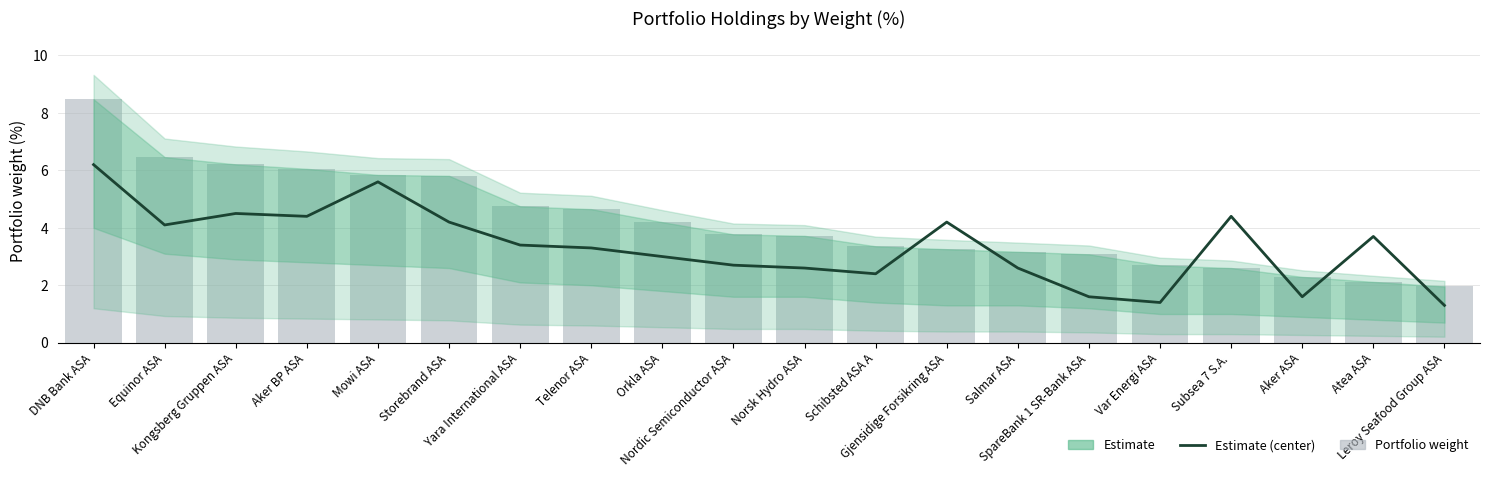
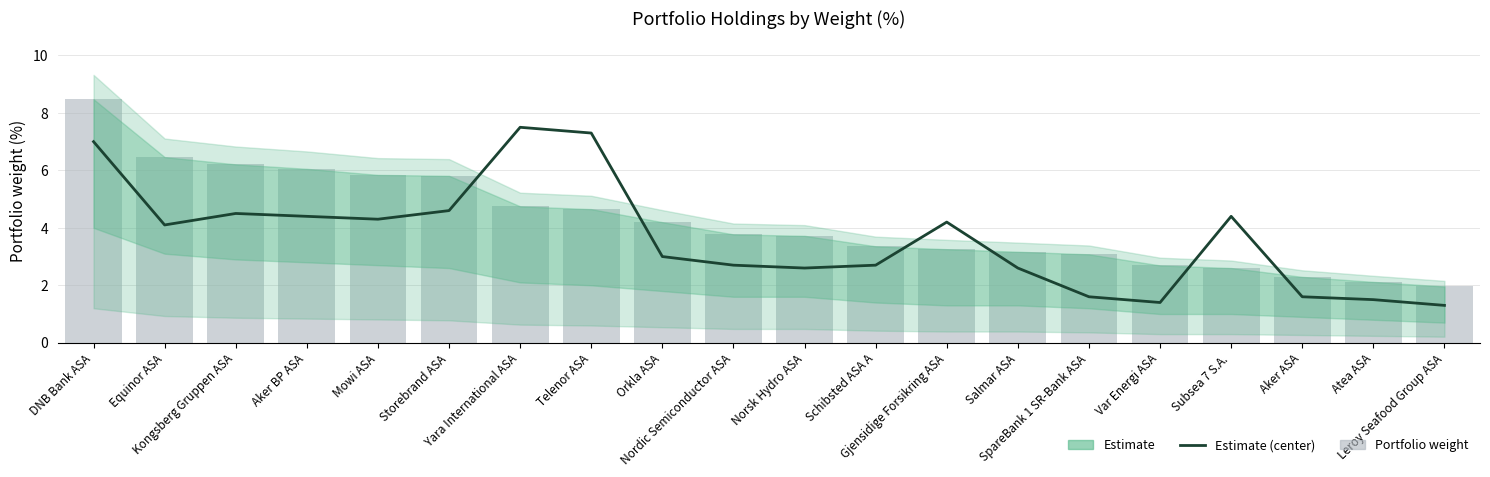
Estimate (center), DNB Bank ASA: 6.2 -> 7.0
Estimate (center), Mowi ASA: 5.6 -> 4.3
Estimate (center), Storebrand ASA: 4.2 -> 4.6
Estimate (center), Yara International ASA: 3.4 -> 7.5
Estimate (center), Telenor ASA: 3.3 -> 7.3
Estimate (center), Schibsted ASA A: 2.4 -> 2.7
Estimate (center), Atea ASA: 3.7 -> 1.5
